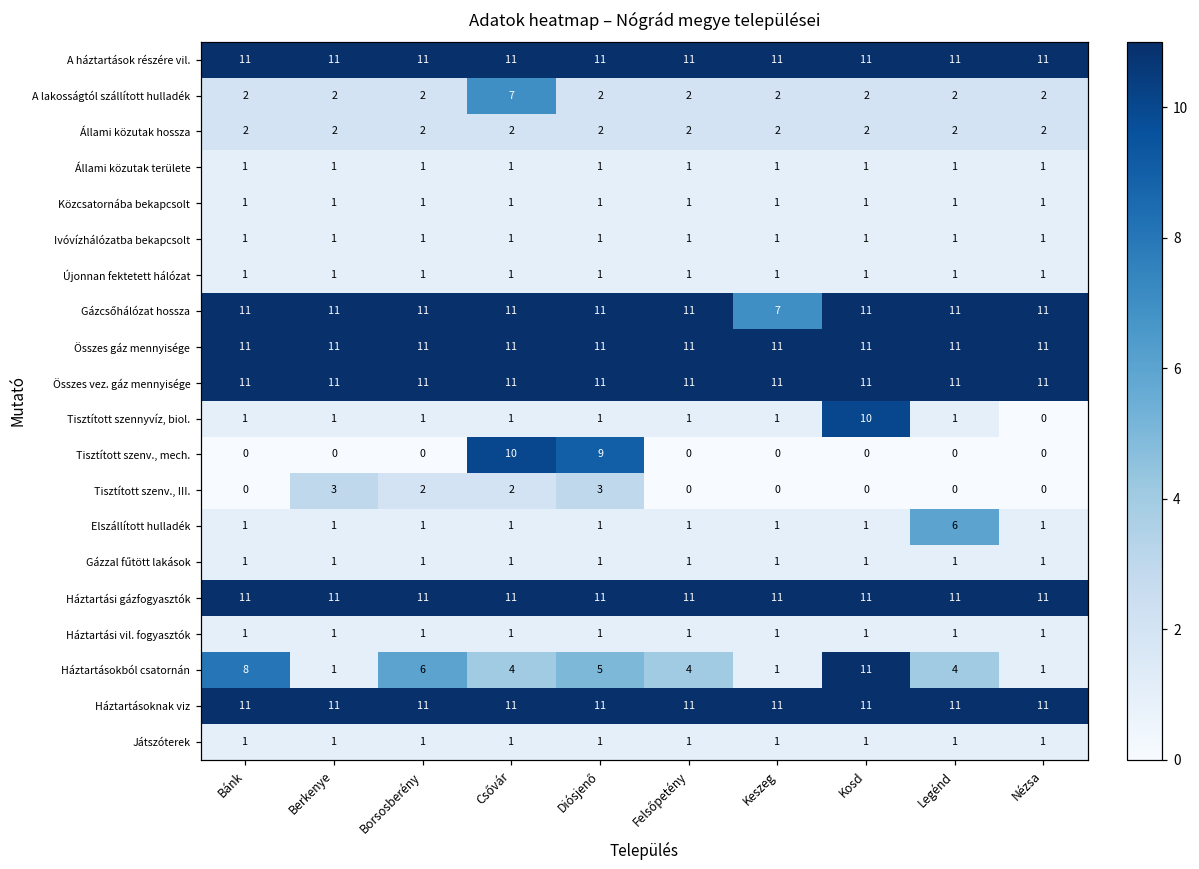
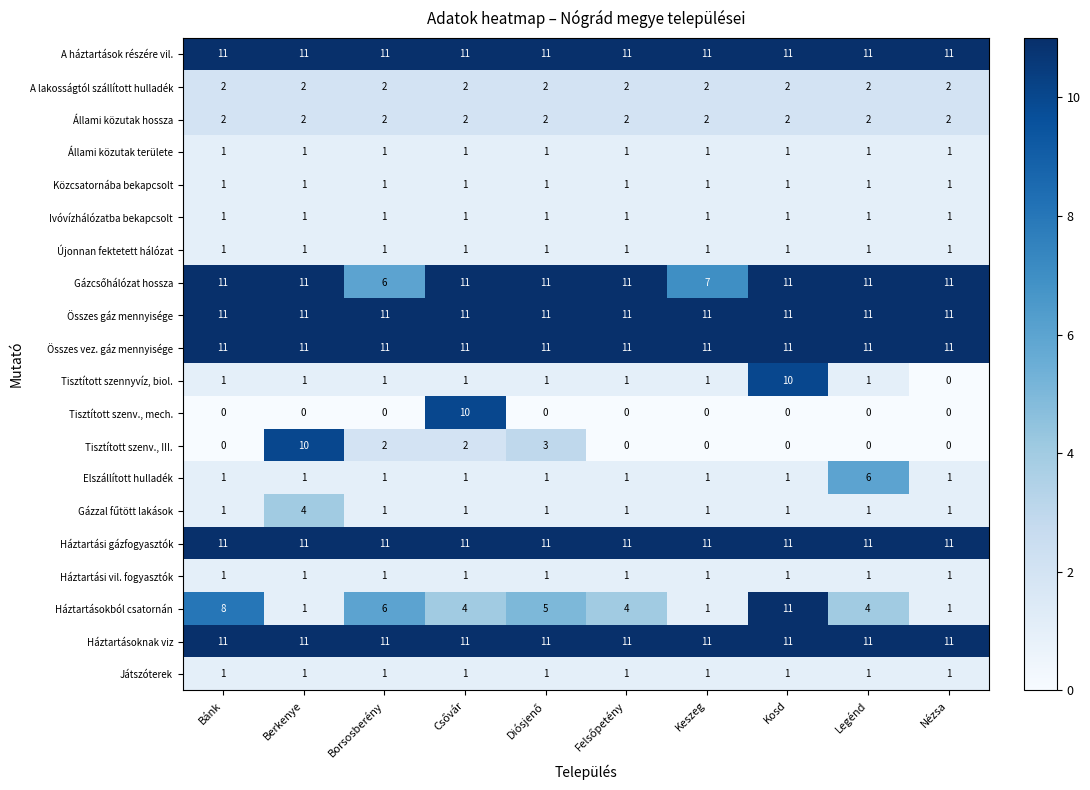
A lakosságtól szállított hulladék, Csővár: 7 -> 2
Gázcsőhálózat hossza, Borsosberény: 11 -> 6
Tisztított szenv., mech., Diósjenő: 9 -> 0
Tisztított szenv., III., Berkenye: 3 -> 10
Gázzal fűtött lakások, Berkenye: 1 -> 4
